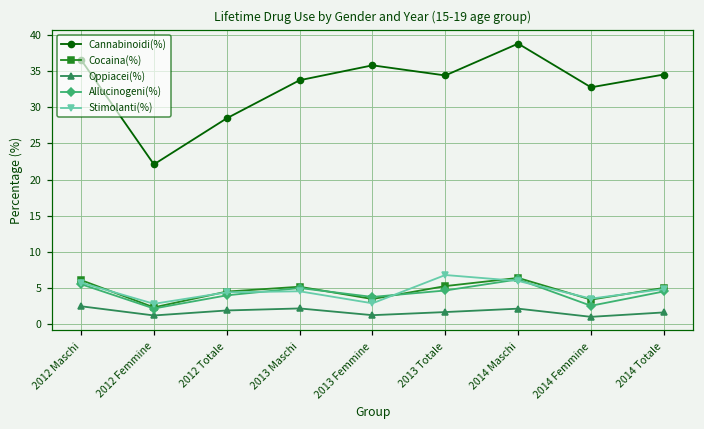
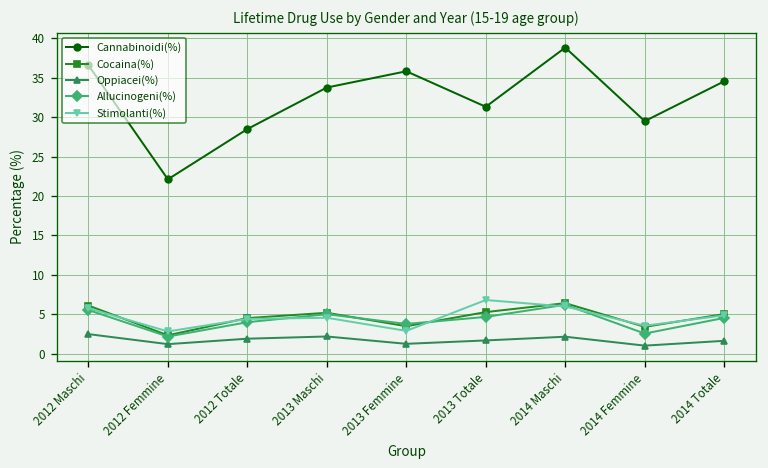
Cannabinoidi(%), 2013 Totale: 34 -> 31
Cannabinoidi(%), 2014 Femmine: 33 -> 29
